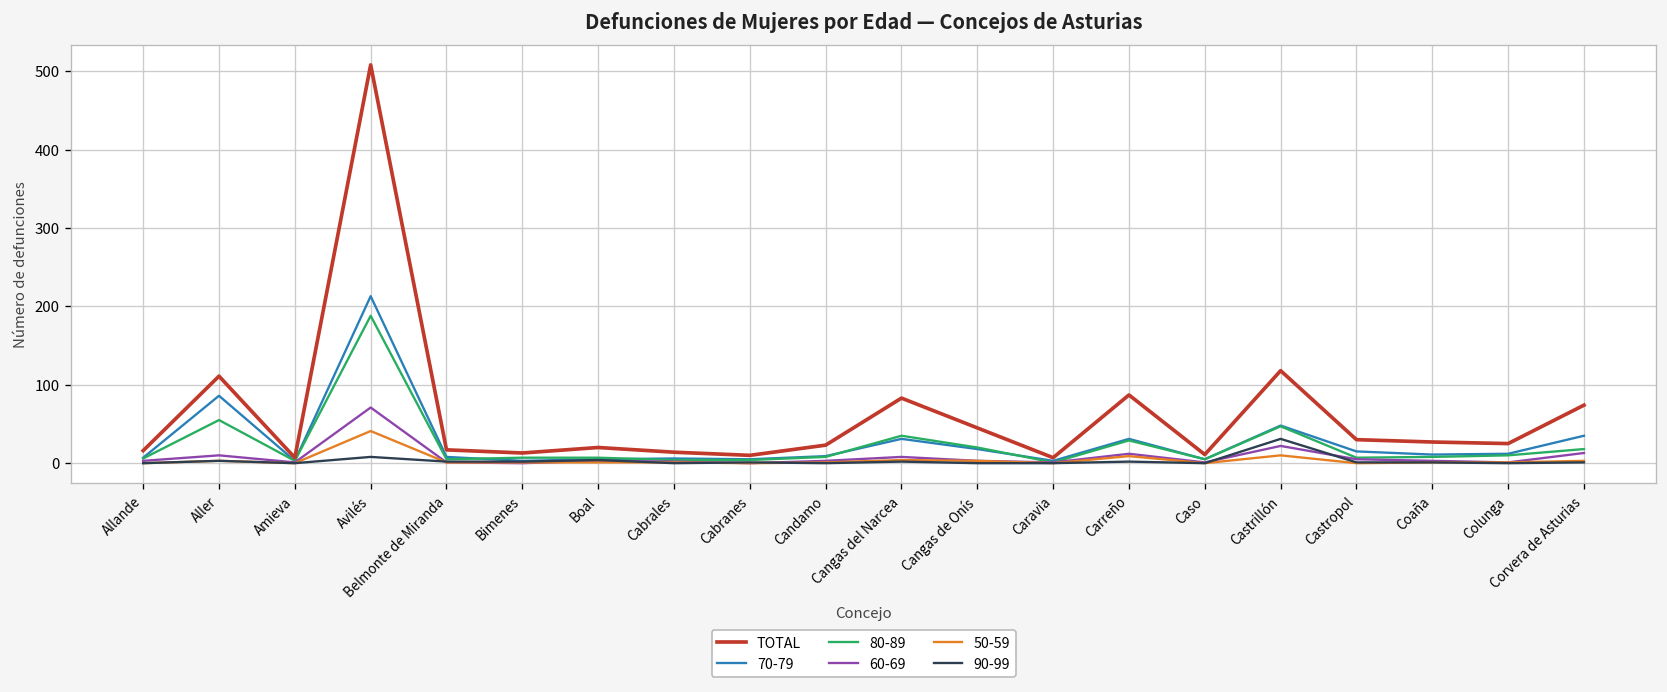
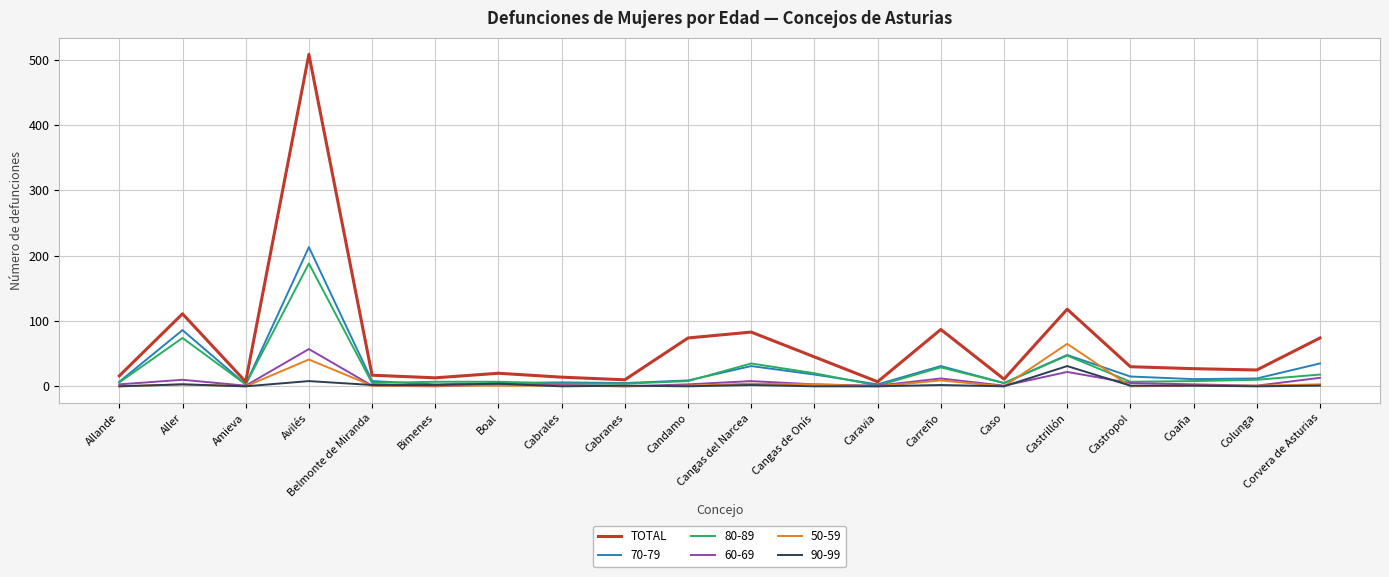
80-89, Aller: 60 -> 70
60-69, Avilés: 70 -> 60
TOTAL, Candamo: 20 -> 70
50-59, Castrillón: 10 -> 70
